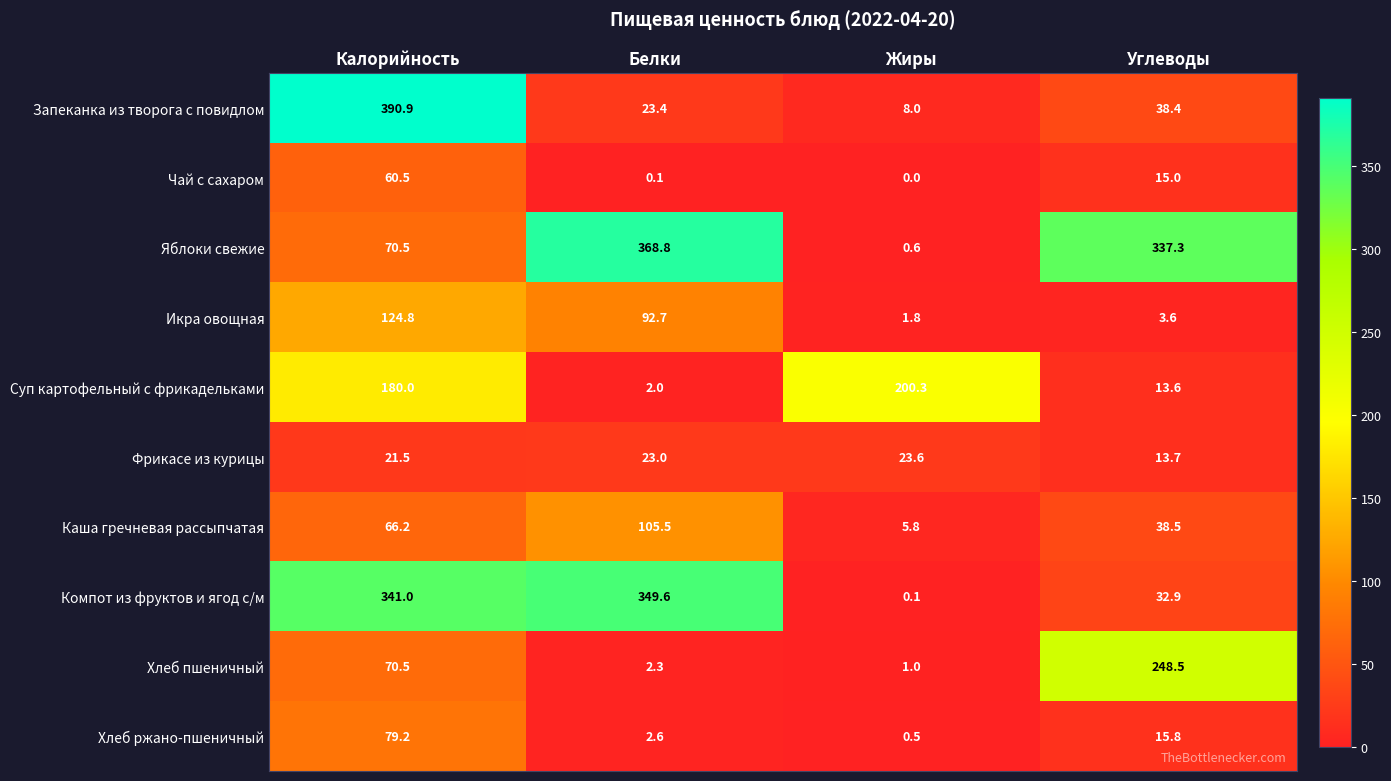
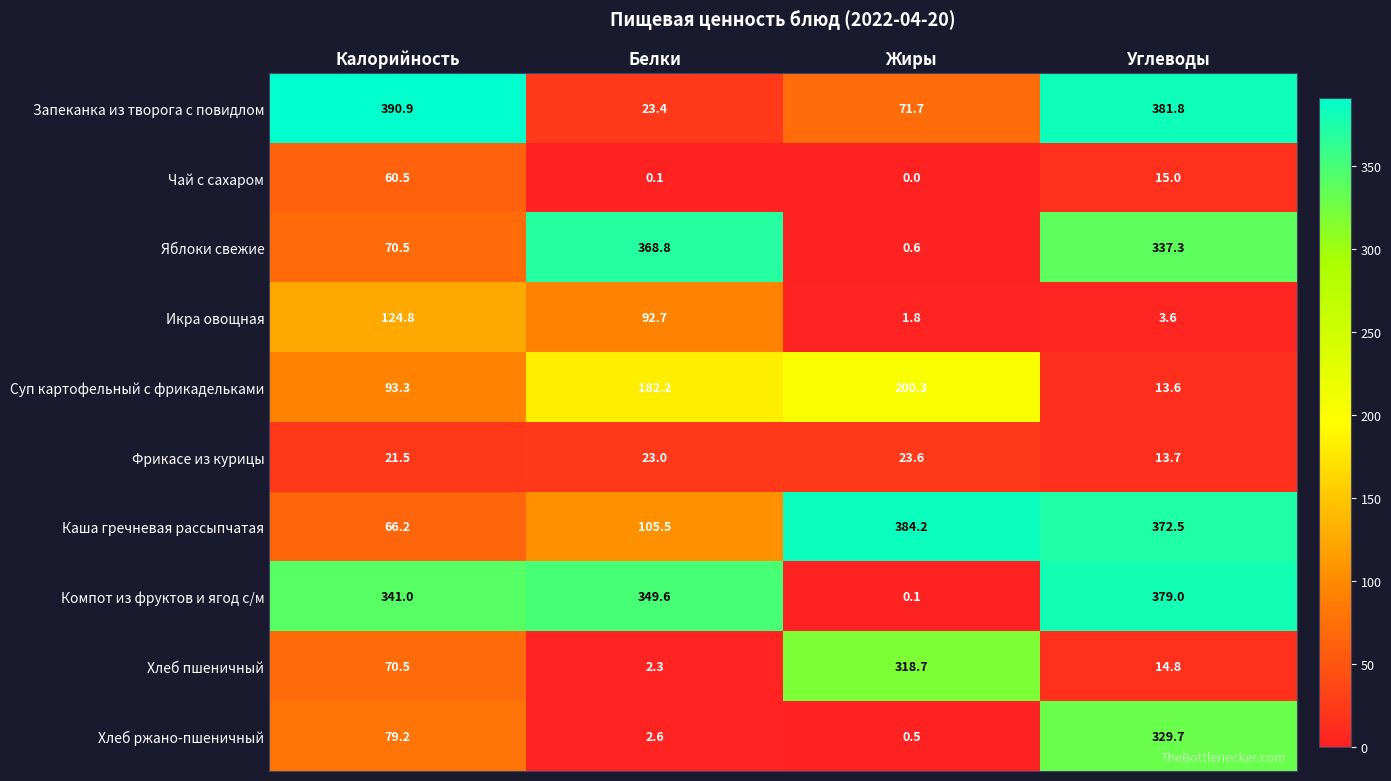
Запеканка из творога с повидлом, Жиры: 8.0 -> 71.7
Запеканка из творога с повидлом, Углеводы: 38.4 -> 381.8
Суп картофельный с фрикадельками, Калорийность: 180.0 -> 93.3
Суп картофельный с фрикадельками, Белки: 2.0 -> 182.2
Каша гречневая рассыпчатая, Жиры: 5.8 -> 384.2
Каша гречневая рассыпчатая, Углеводы: 38.5 -> 372.5
Компот из фруктов и ягод с/м, Углеводы: 32.9 -> 379.0
Хлеб пшеничный, Жиры: 1.0 -> 318.7
Хлеб пшеничный, Углеводы: 248.5 -> 14.8
Хлеб ржано-пшеничный, Углеводы: 15.8 -> 329.7
